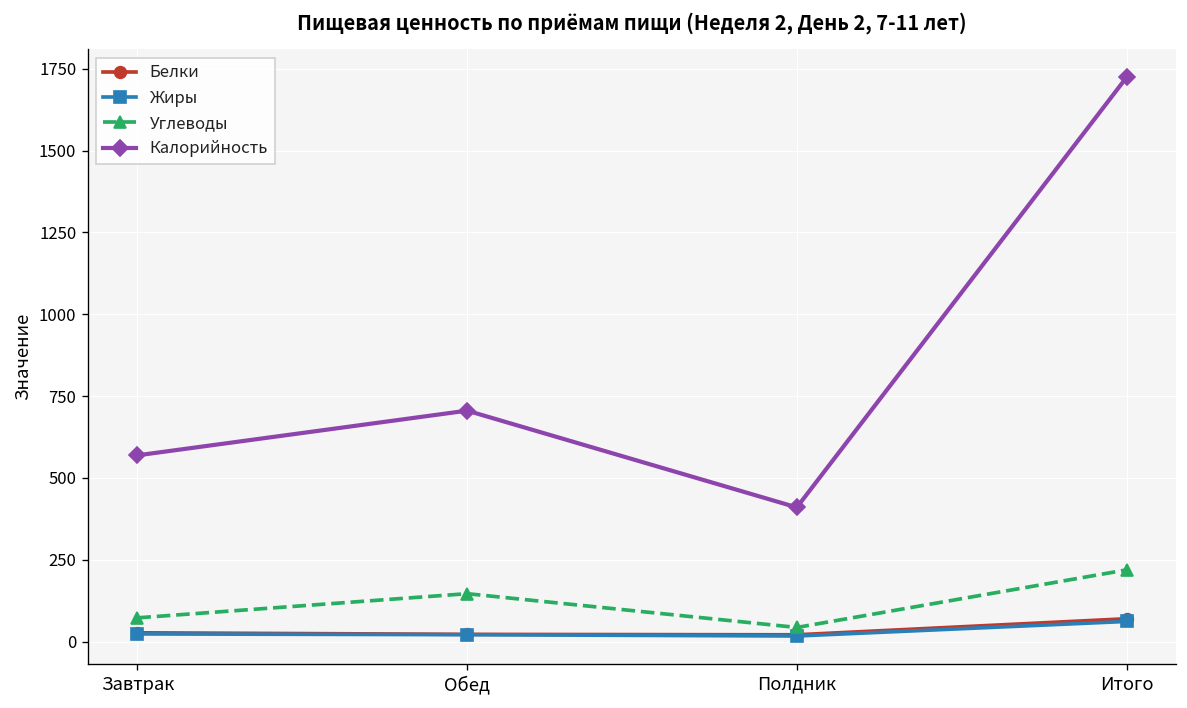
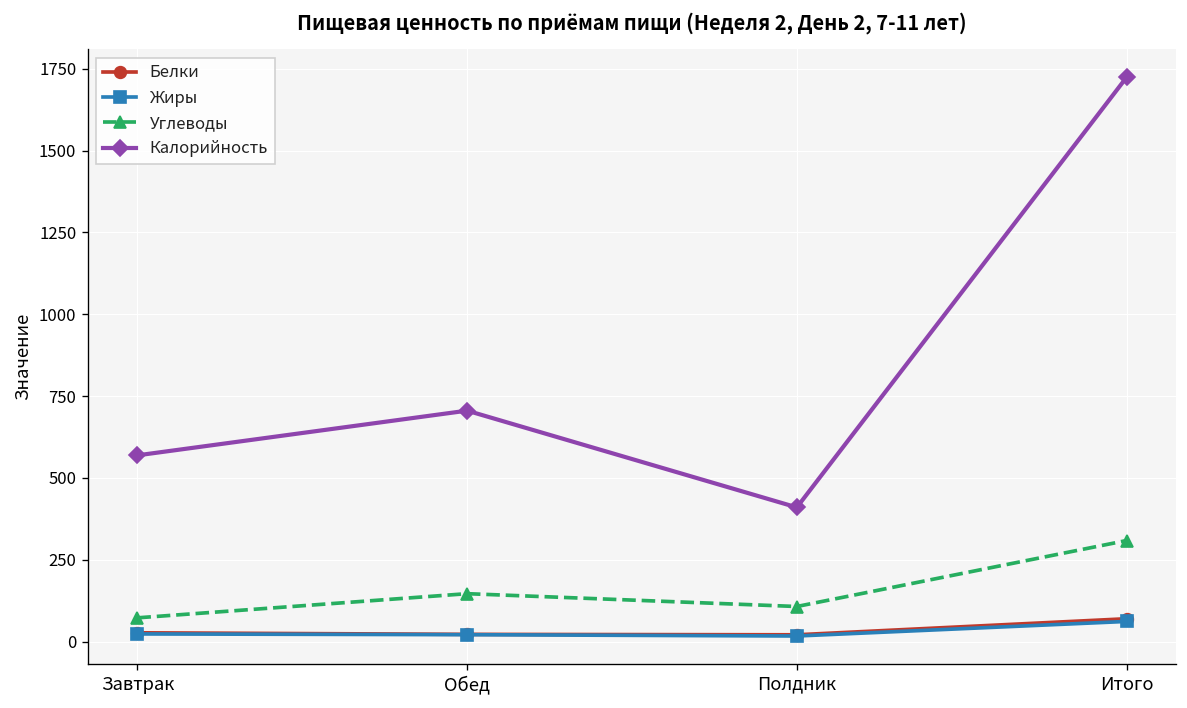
Углеводы, Полдник: 40 -> 110
Углеводы, Итого: 220 -> 310
